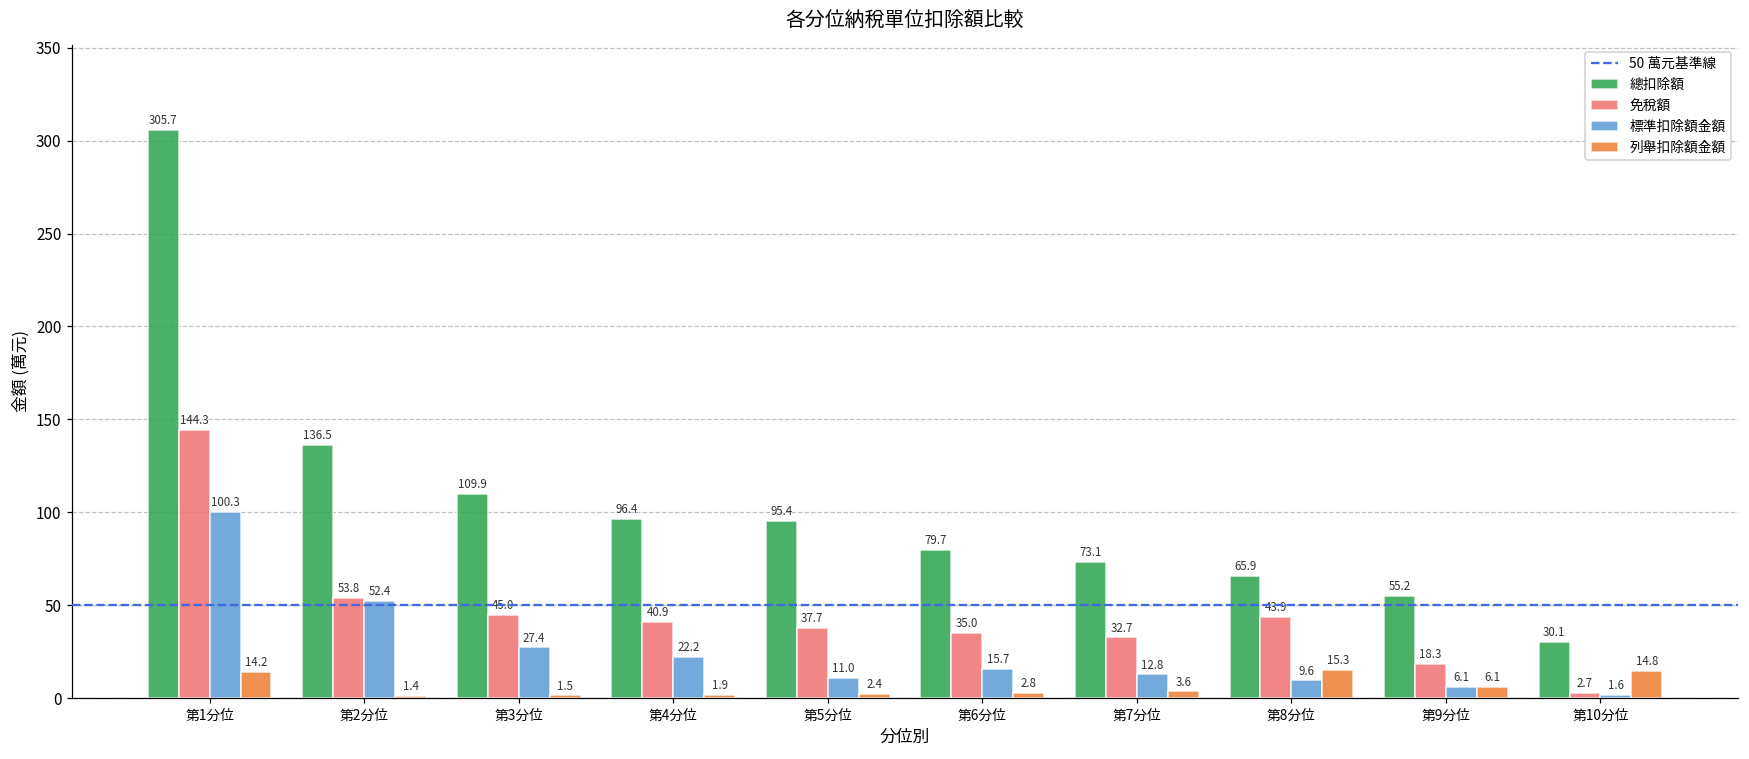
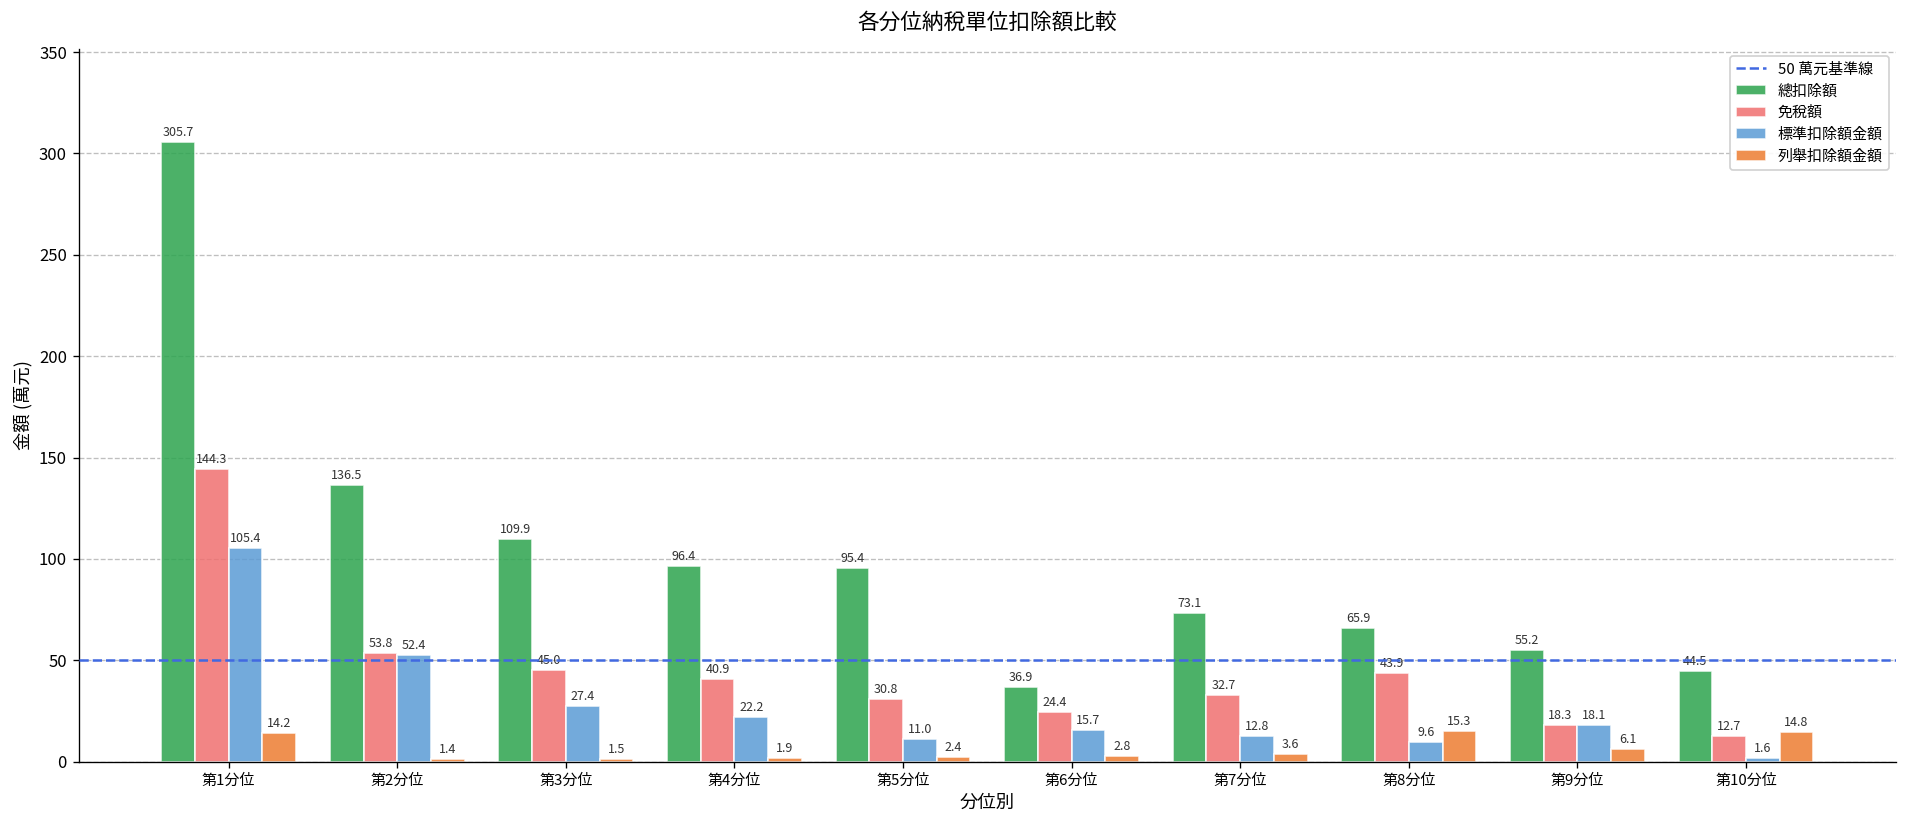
標準扣除額金額, 第1分位: 100.3 -> 105.4
免稅額, 第5分位: 37.7 -> 30.8
總扣除額, 第6分位: 79.7 -> 36.9
免稅額, 第6分位: 35.0 -> 24.4
標準扣除額金額, 第9分位: 6.1 -> 18.1
總扣除額, 第10分位: 30.1 -> 44.5
免稅額, 第10分位: 2.7 -> 12.7
